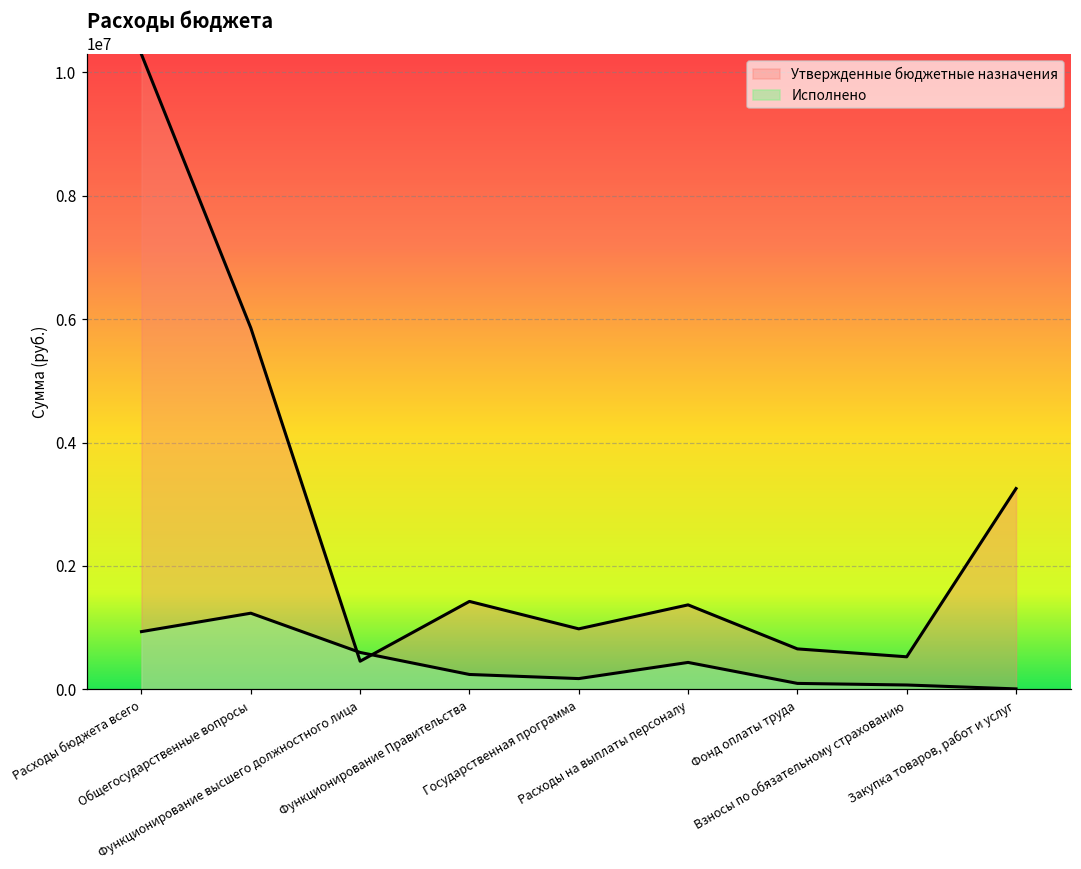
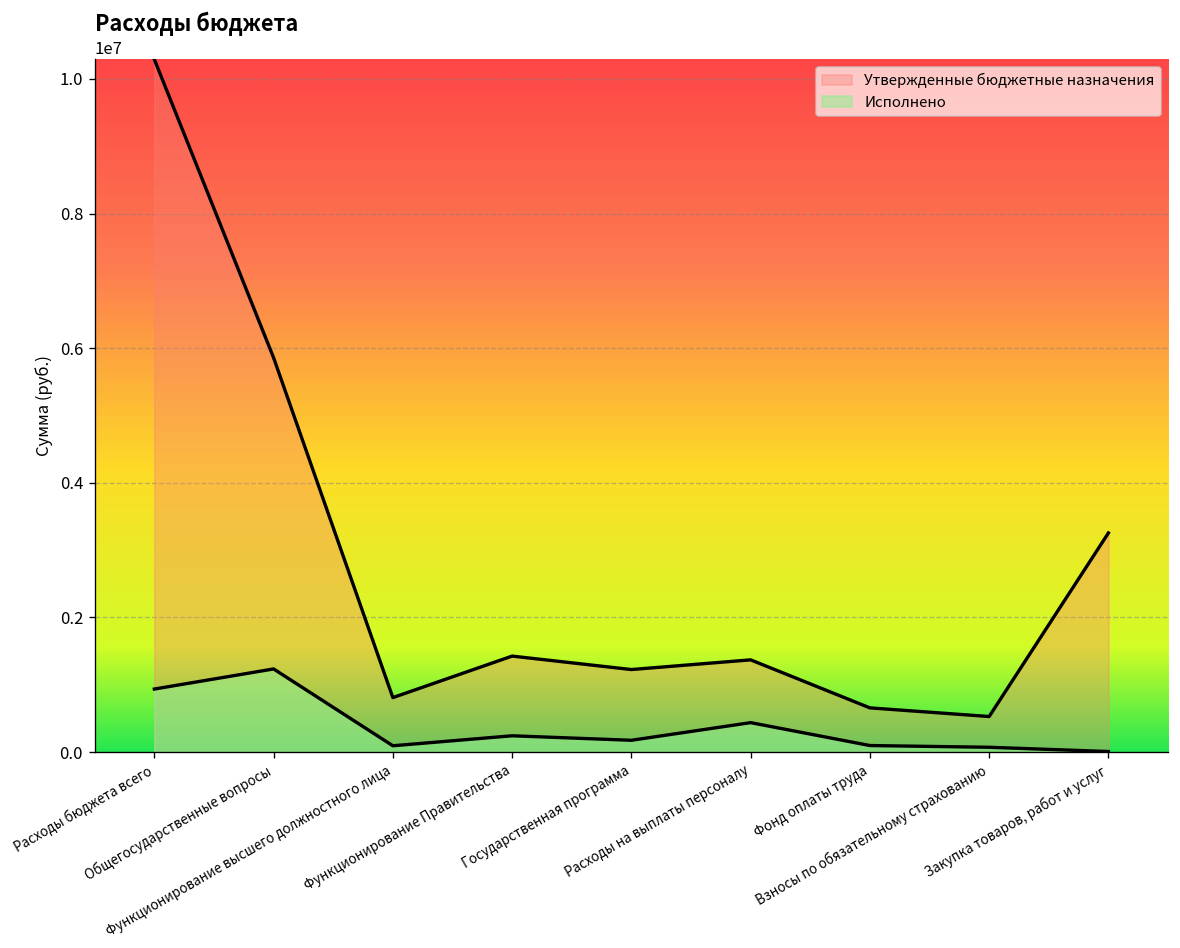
Утвержденные бюджетные назначения, Функционирование высшего должностного лица: 500000 -> 800000
Исполнено, Функционирование высшего должностного лица: 600000 -> 100000
Утвержденные бюджетные назначения, Государственная программа: 1000000 -> 1200000
